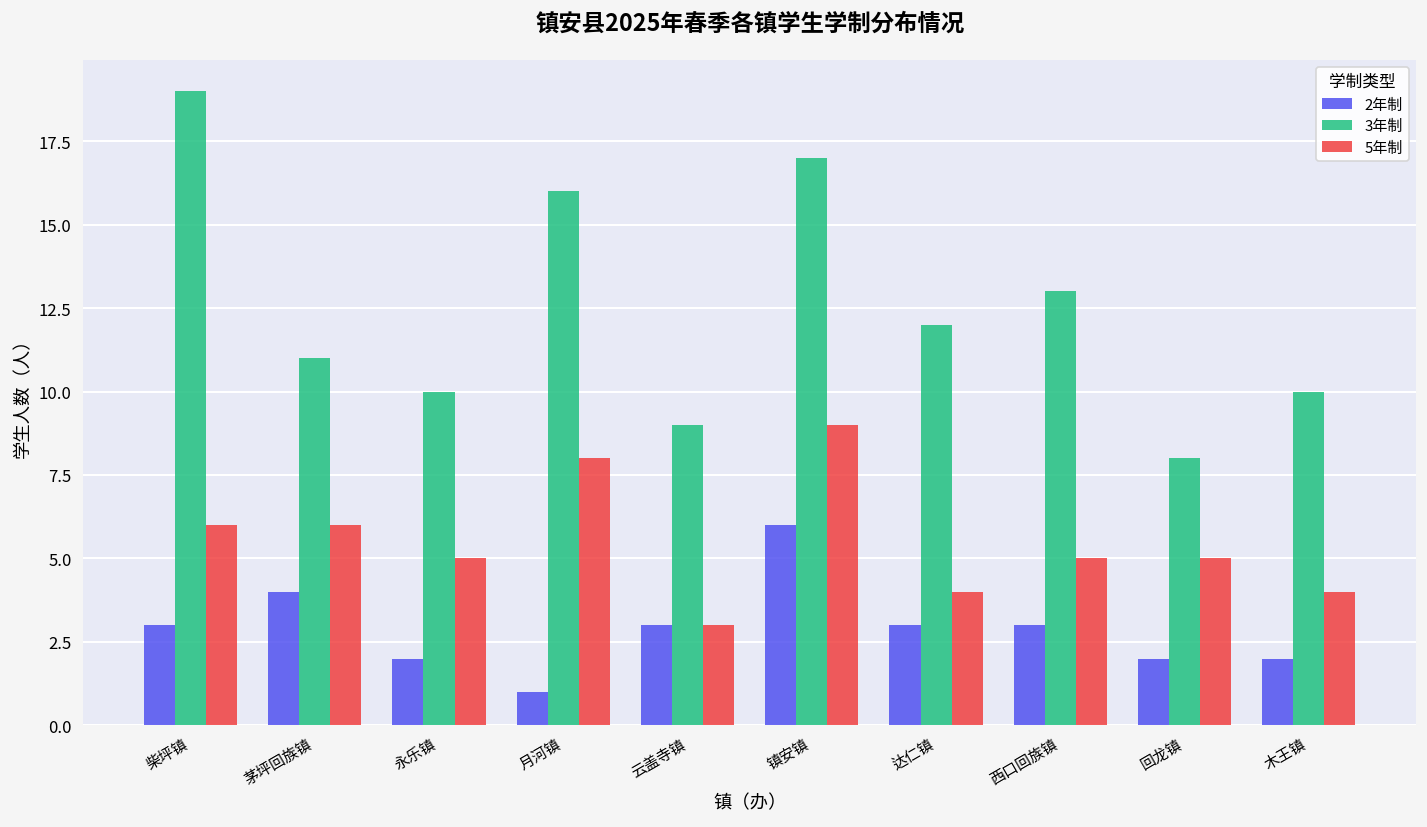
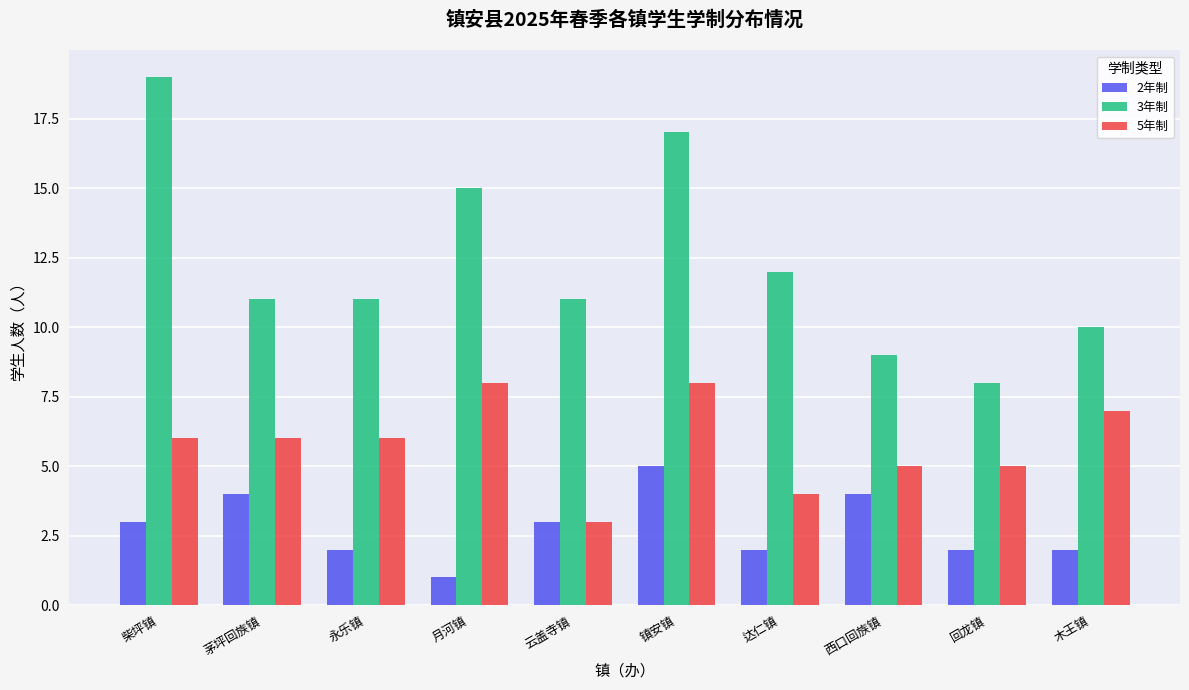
3年制, 永乐镇: 10 -> 11
5年制, 永乐镇: 5 -> 6
3年制, 月河镇: 16 -> 15
3年制, 云盖寺镇: 9 -> 11
2年制, 镇安镇: 6 -> 5
5年制, 镇安镇: 9 -> 8
2年制, 达仁镇: 3 -> 2
2年制, 西口回族镇: 3 -> 4
3年制, 西口回族镇: 13 -> 9
5年制, 木王镇: 4 -> 7
